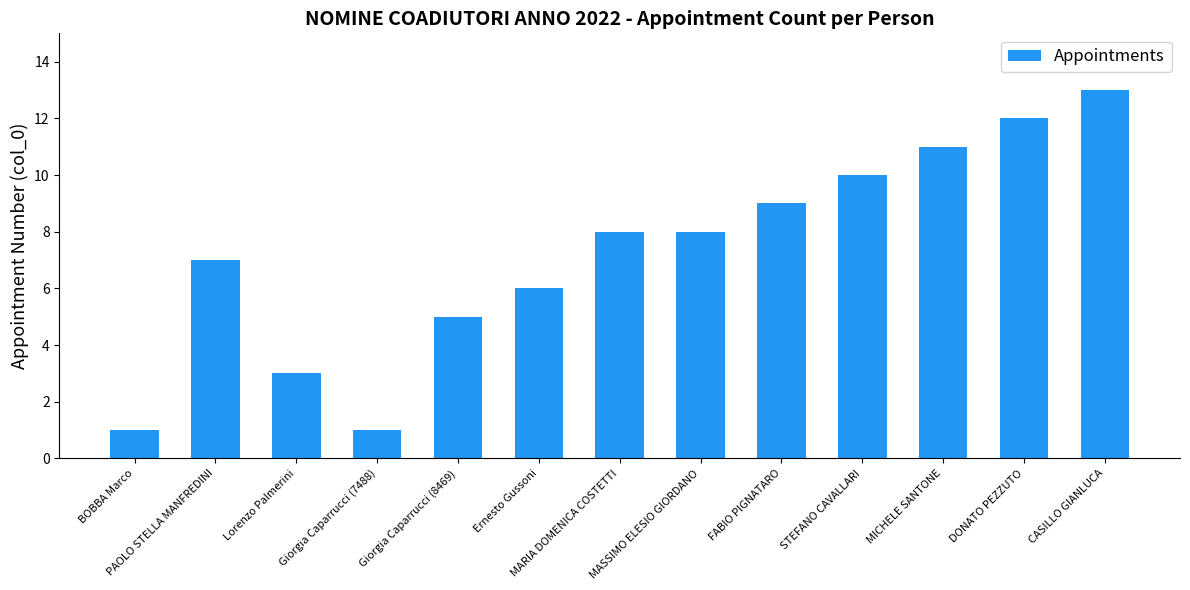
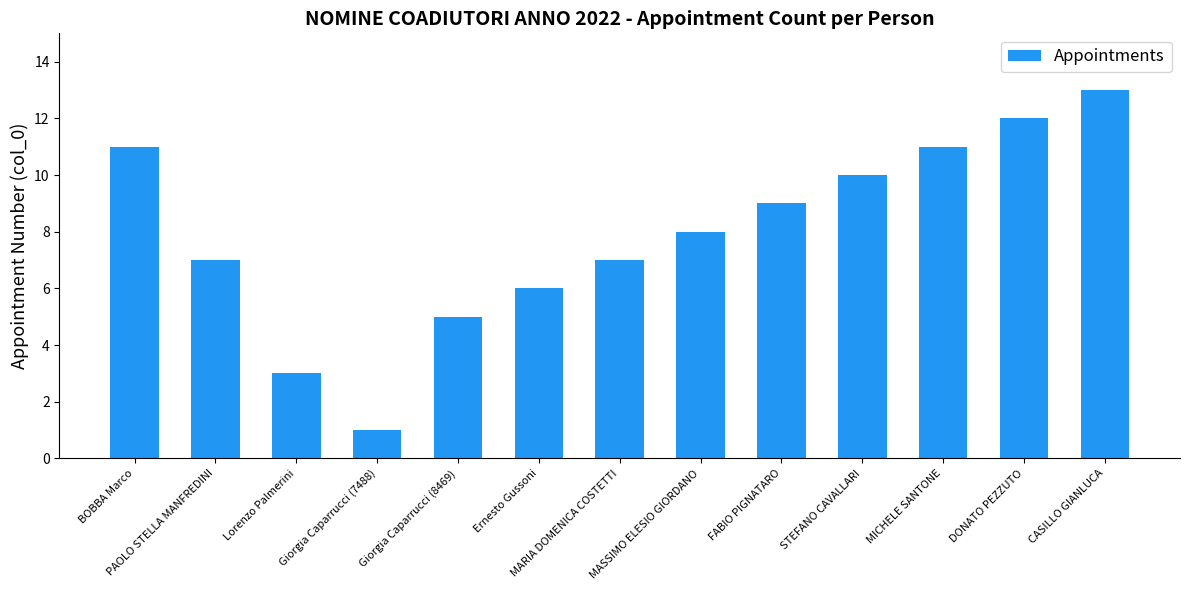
BOBBA Marco: 1 -> 11
MARIA DOMENICA COSTETTI: 8 -> 7
